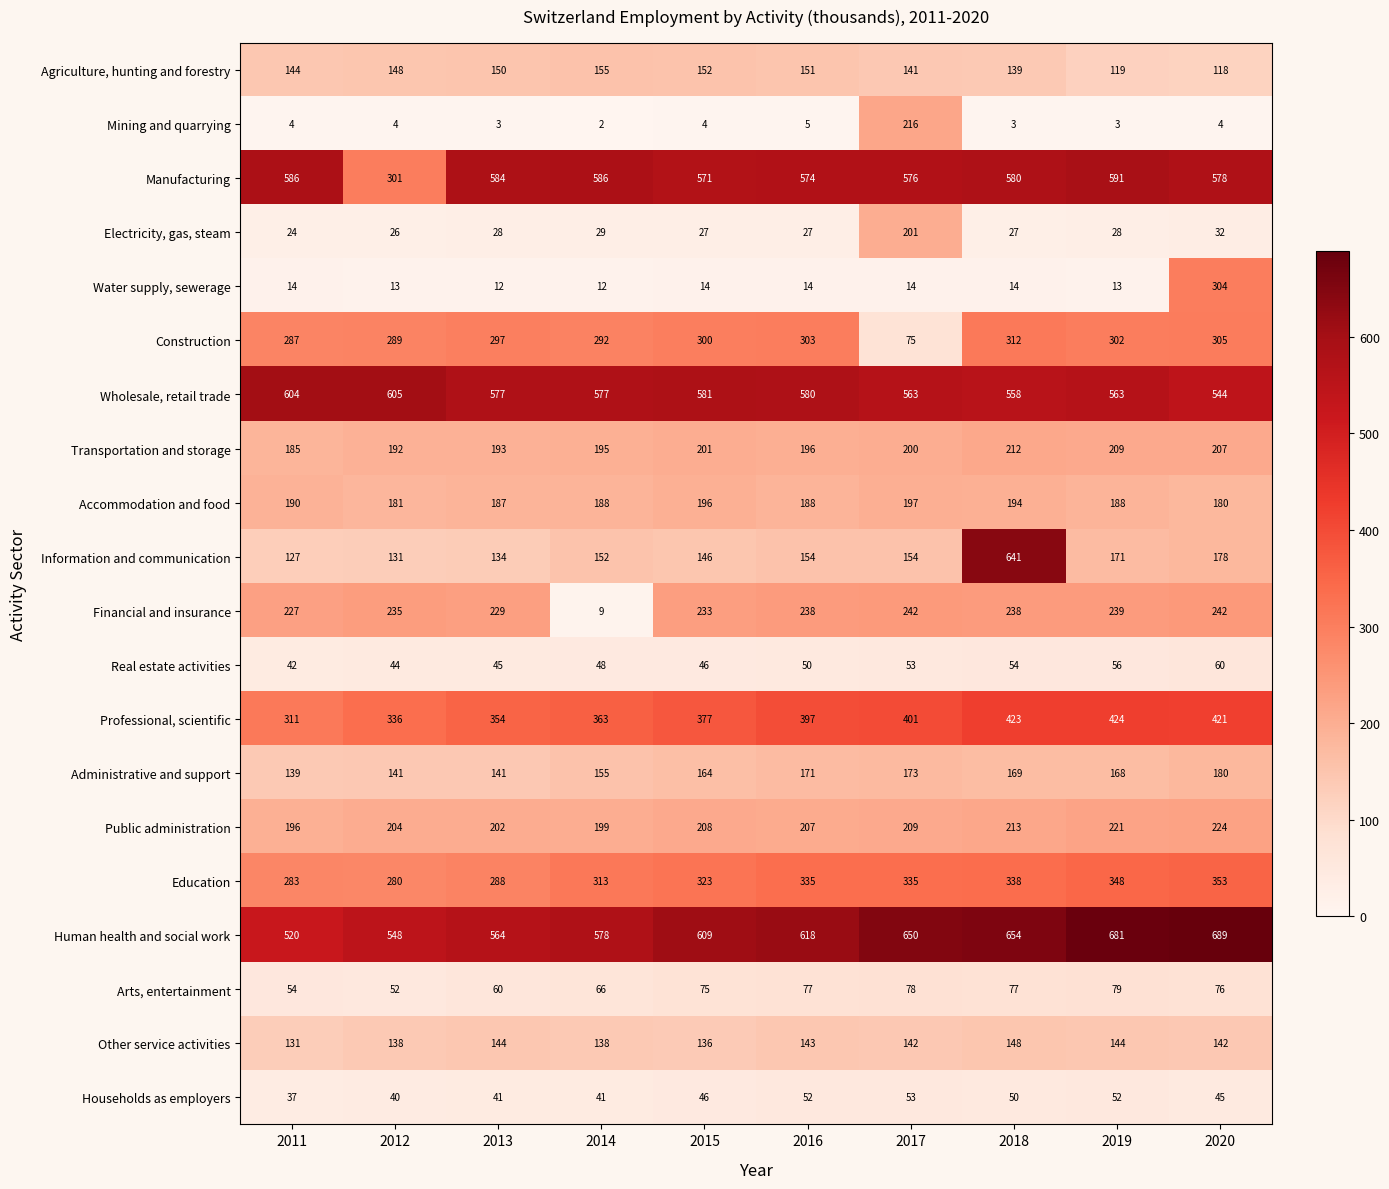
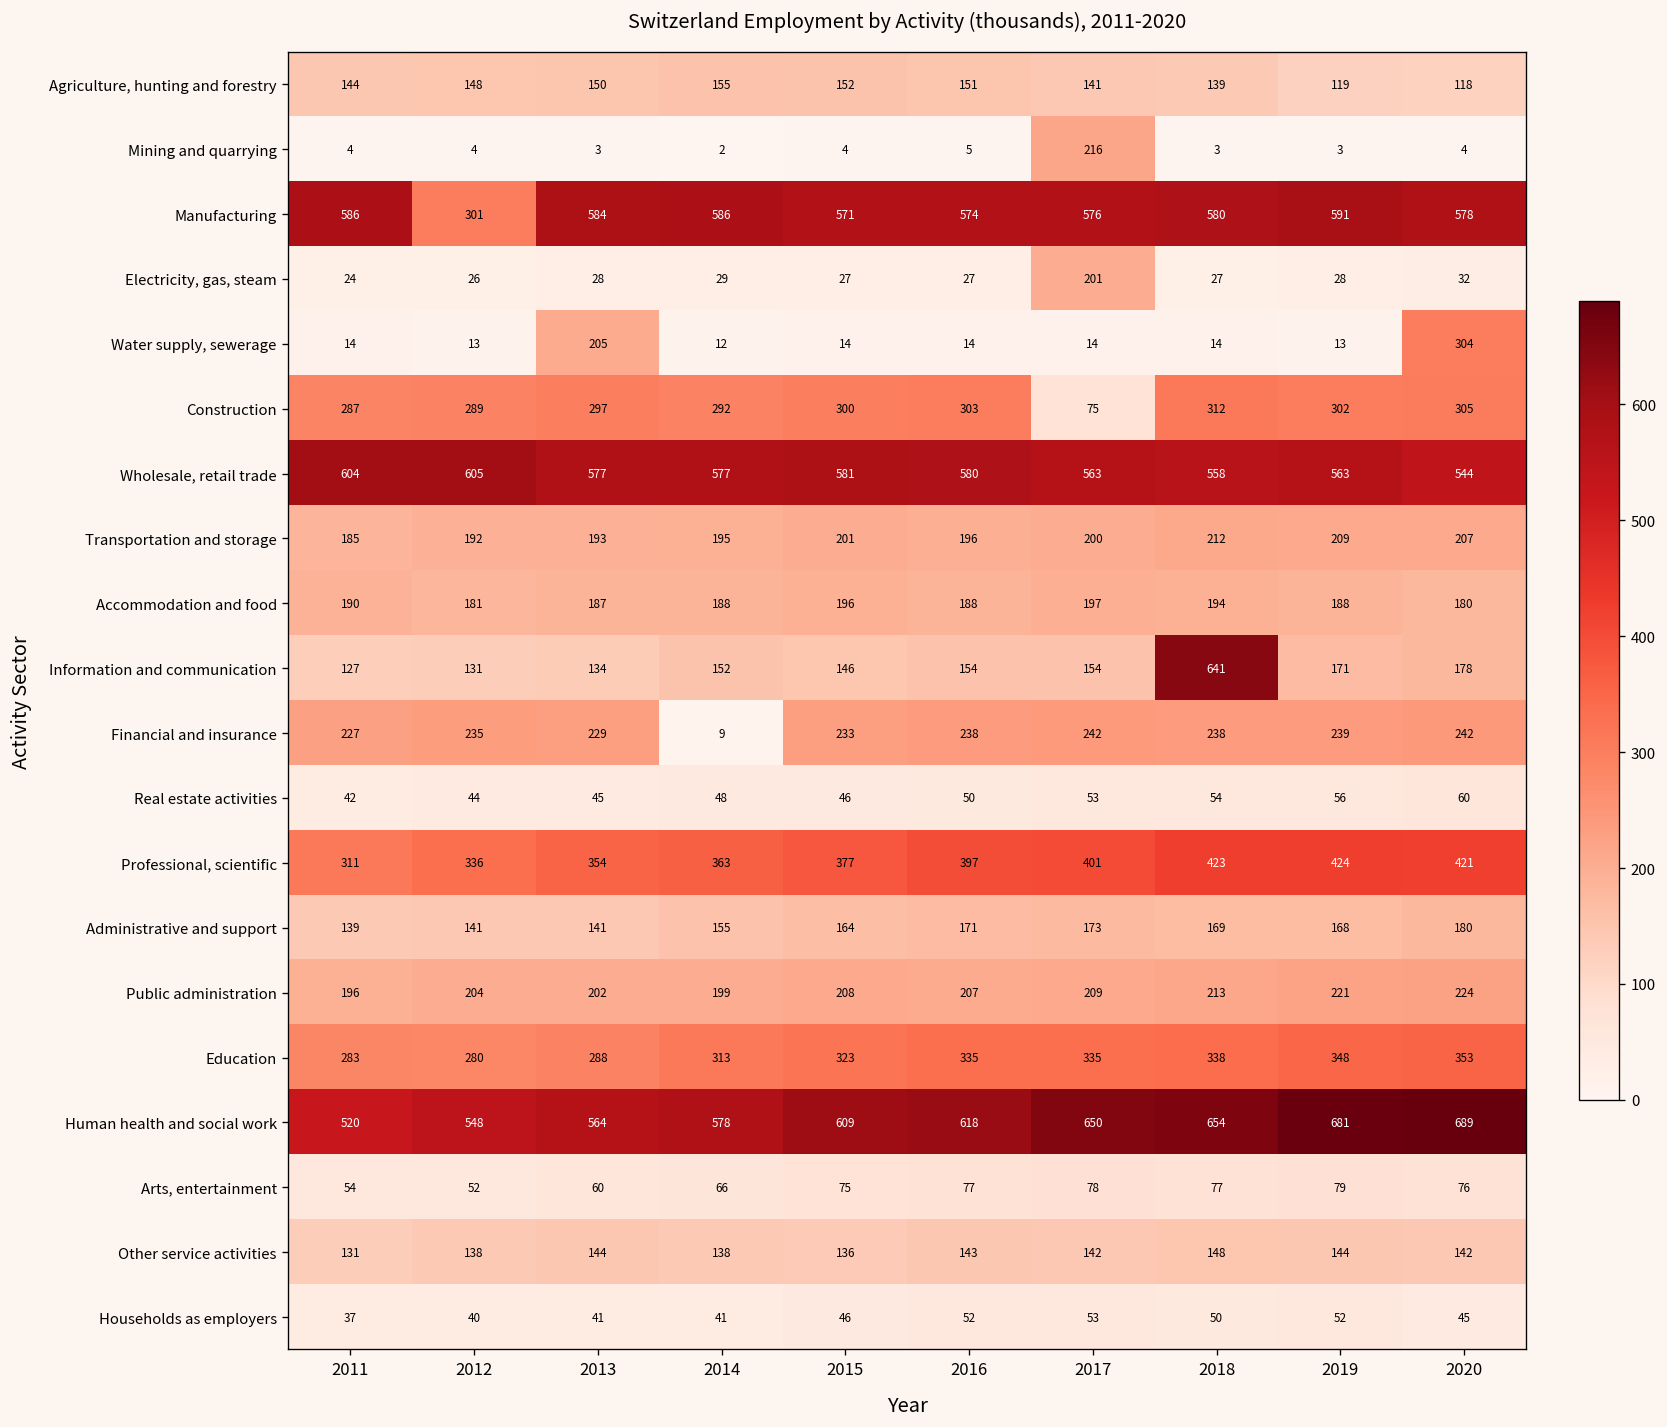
Water supply, sewerage, 2013: 12 -> 205
